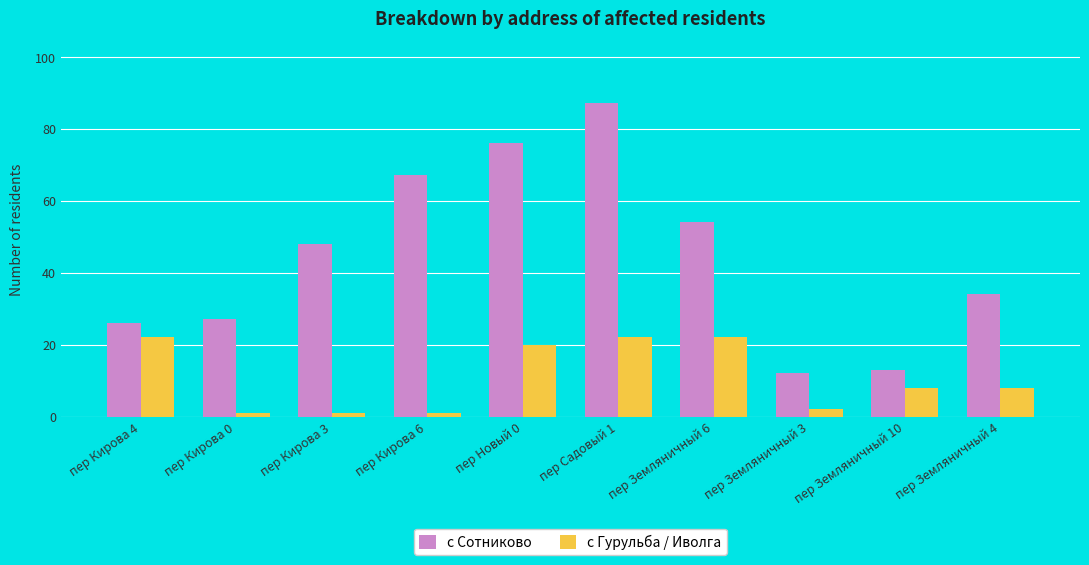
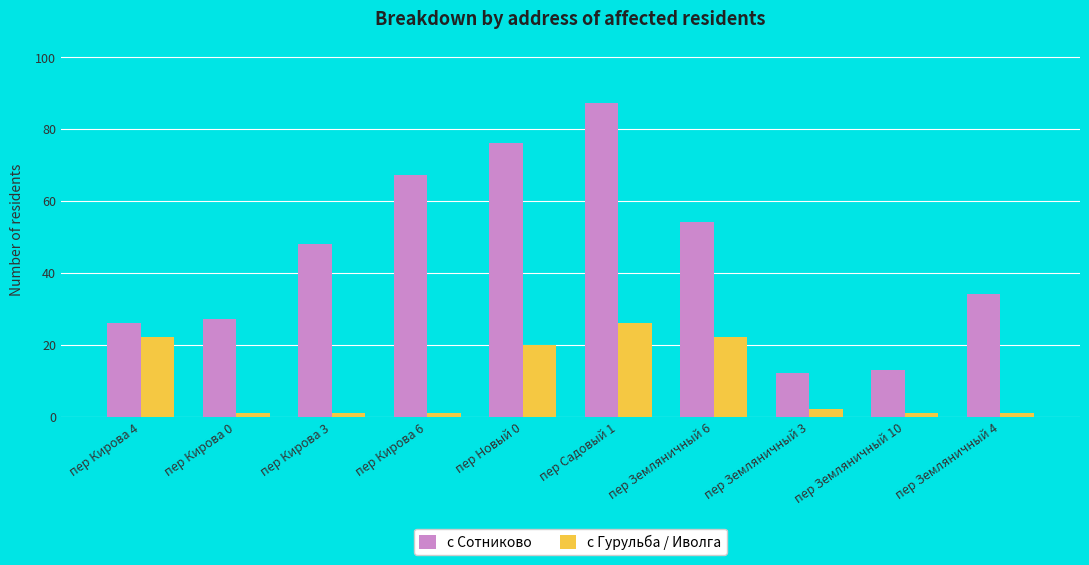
с Гурульба / Иволга, пер Садовый 1: 22 -> 26
с Гурульба / Иволга, пер Земляничный 10: 8 -> 1
с Гурульба / Иволга, пер Земляничный 4: 8 -> 1
